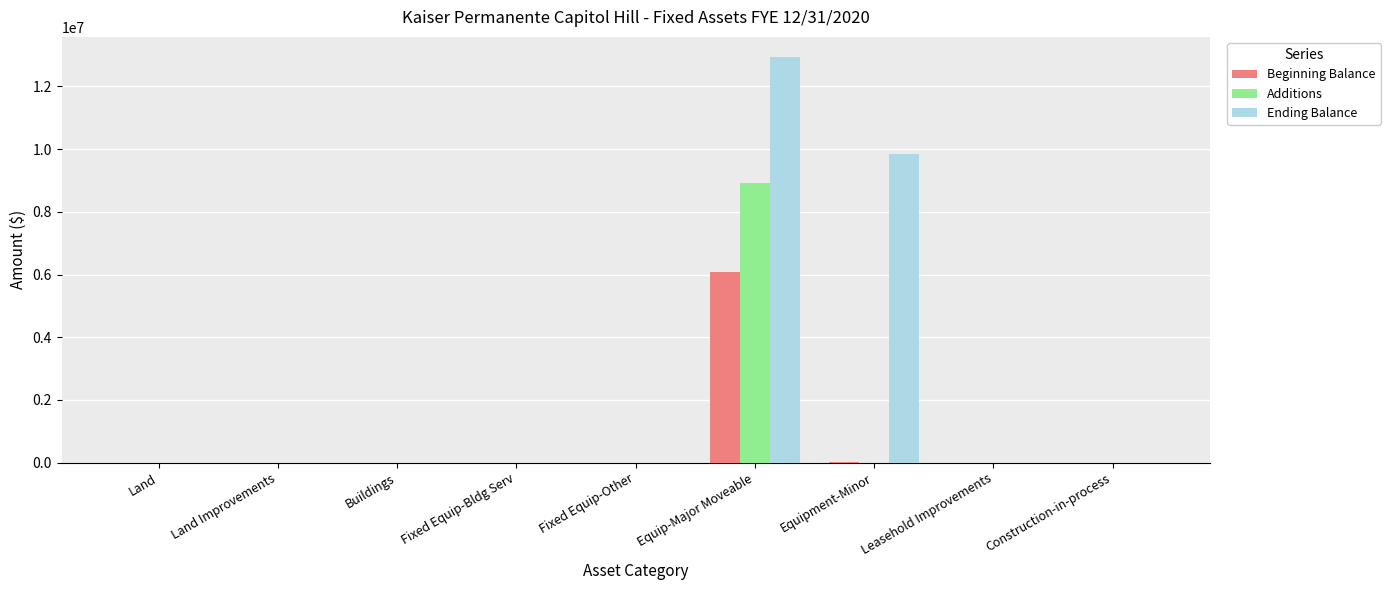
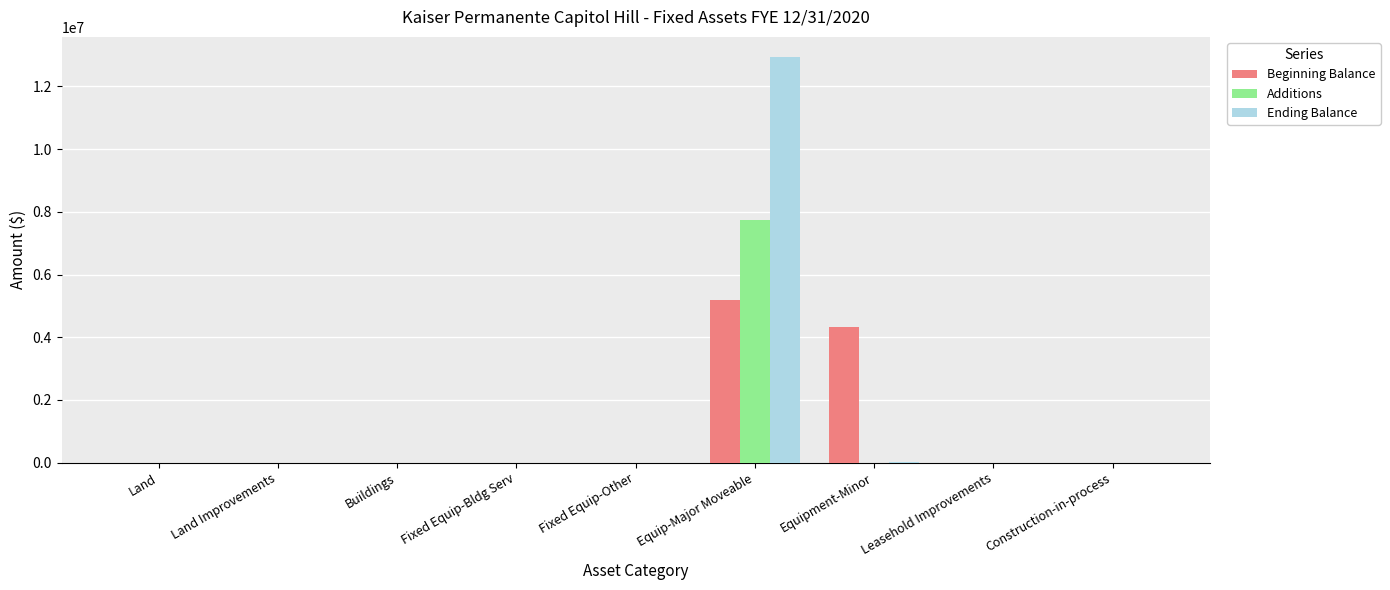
Beginning Balance, Equip-Major Moveable: 6100000 -> 5200000
Additions, Equip-Major Moveable: 8900000 -> 7700000
Beginning Balance, Equipment-Minor: 0 -> 4300000
Ending Balance, Equipment-Minor: 9800000 -> 0
